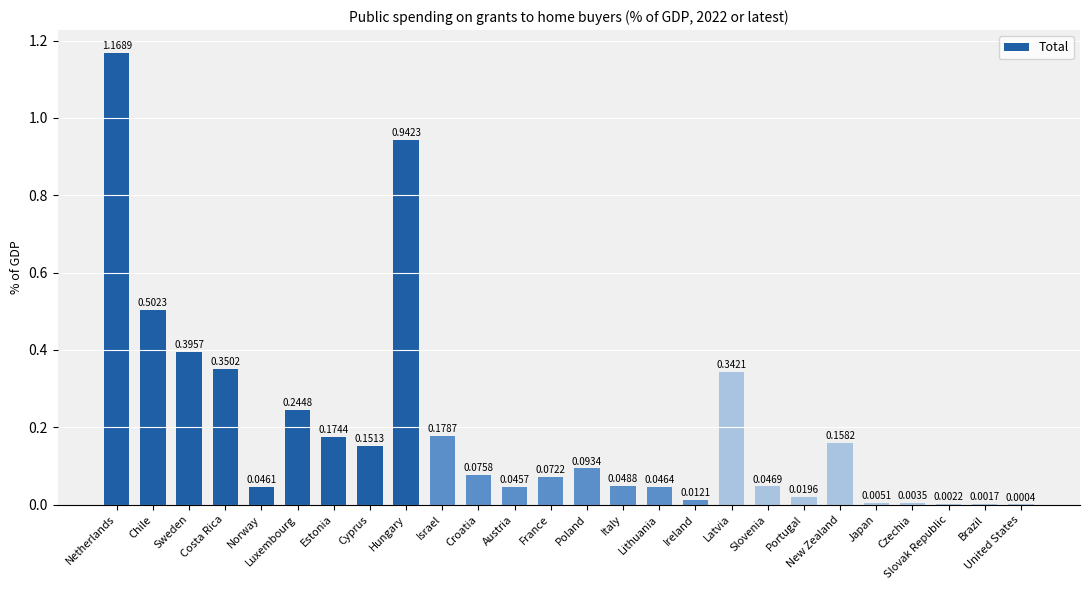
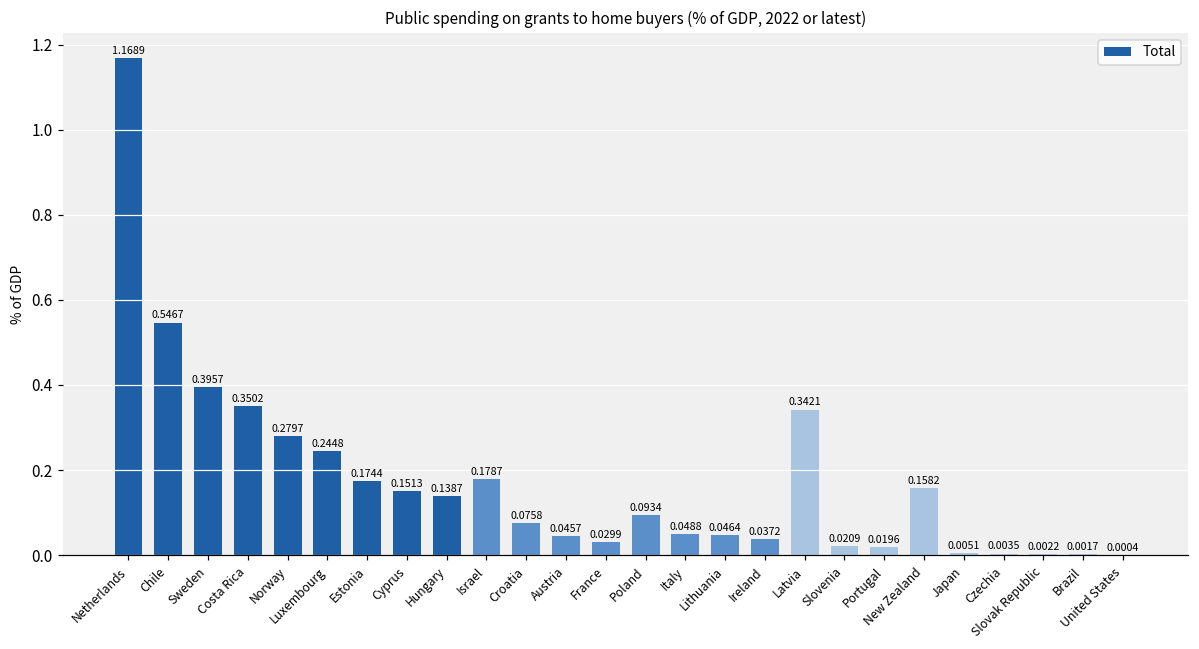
Chile: 0.5023 -> 0.5467
Norway: 0.0461 -> 0.2797
Hungary: 0.9423 -> 0.1387
France: 0.0722 -> 0.0299
Ireland: 0.0121 -> 0.0372
Slovenia: 0.0469 -> 0.0209
